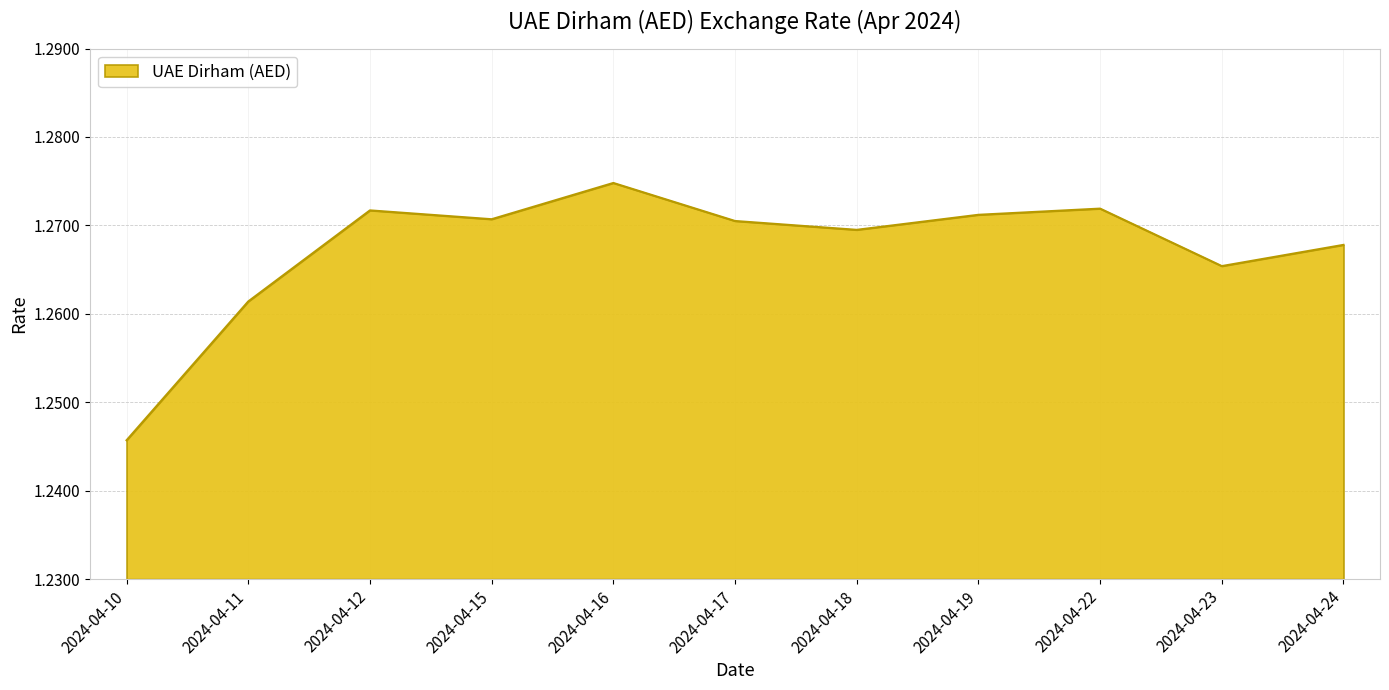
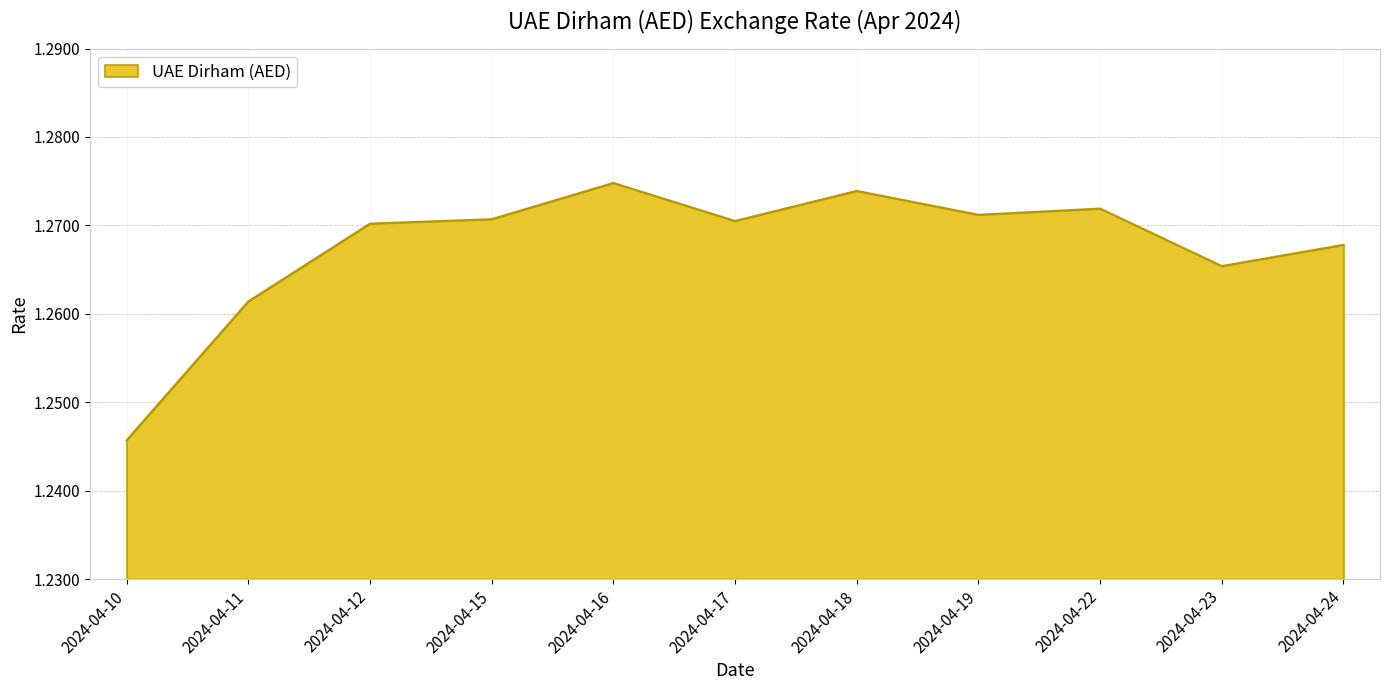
2024-04-12: 1.272 -> 1.270
2024-04-18: 1.270 -> 1.274
